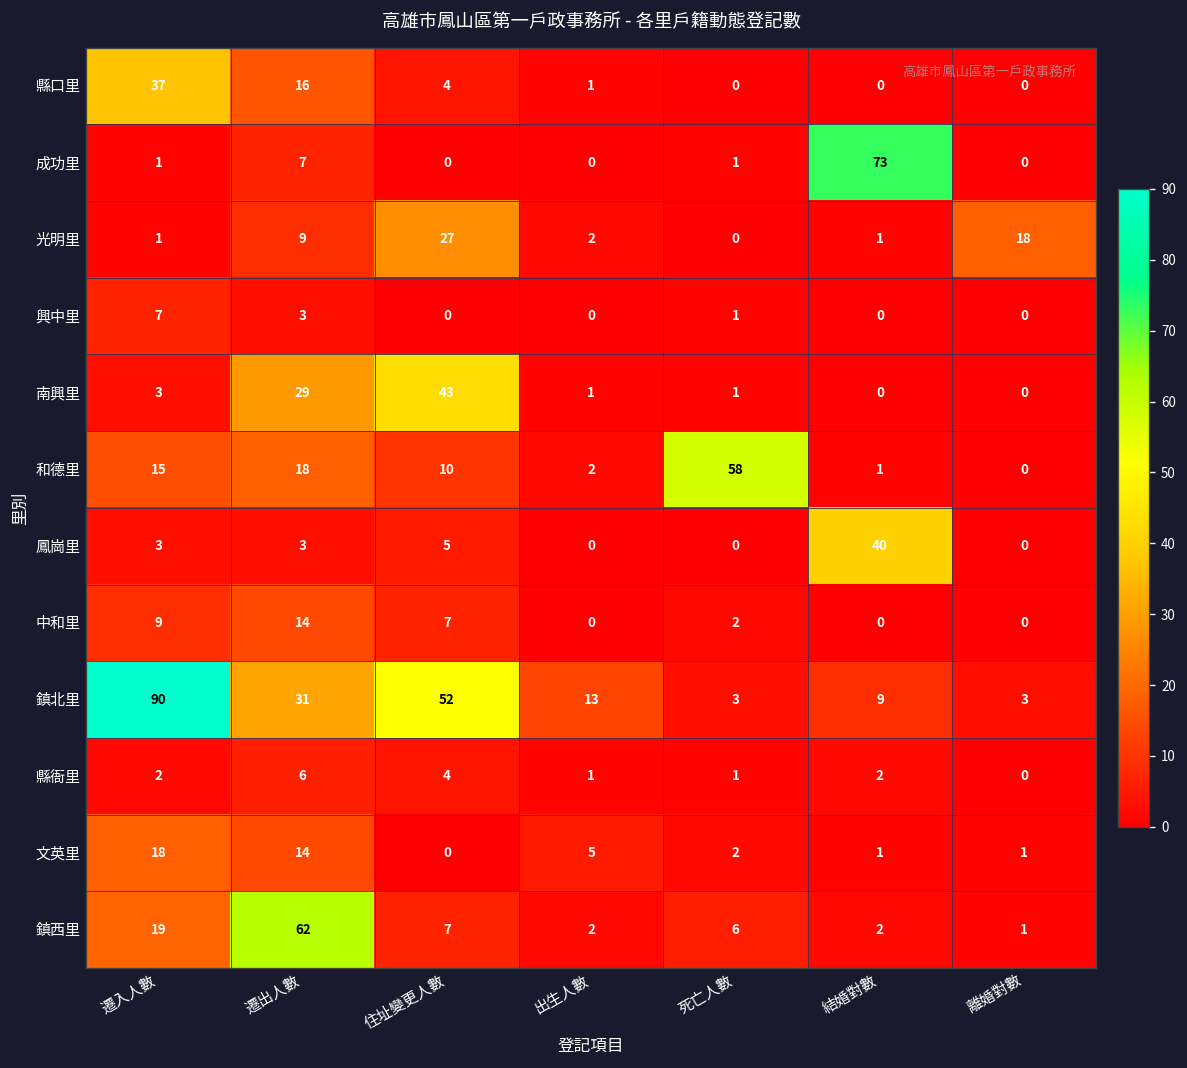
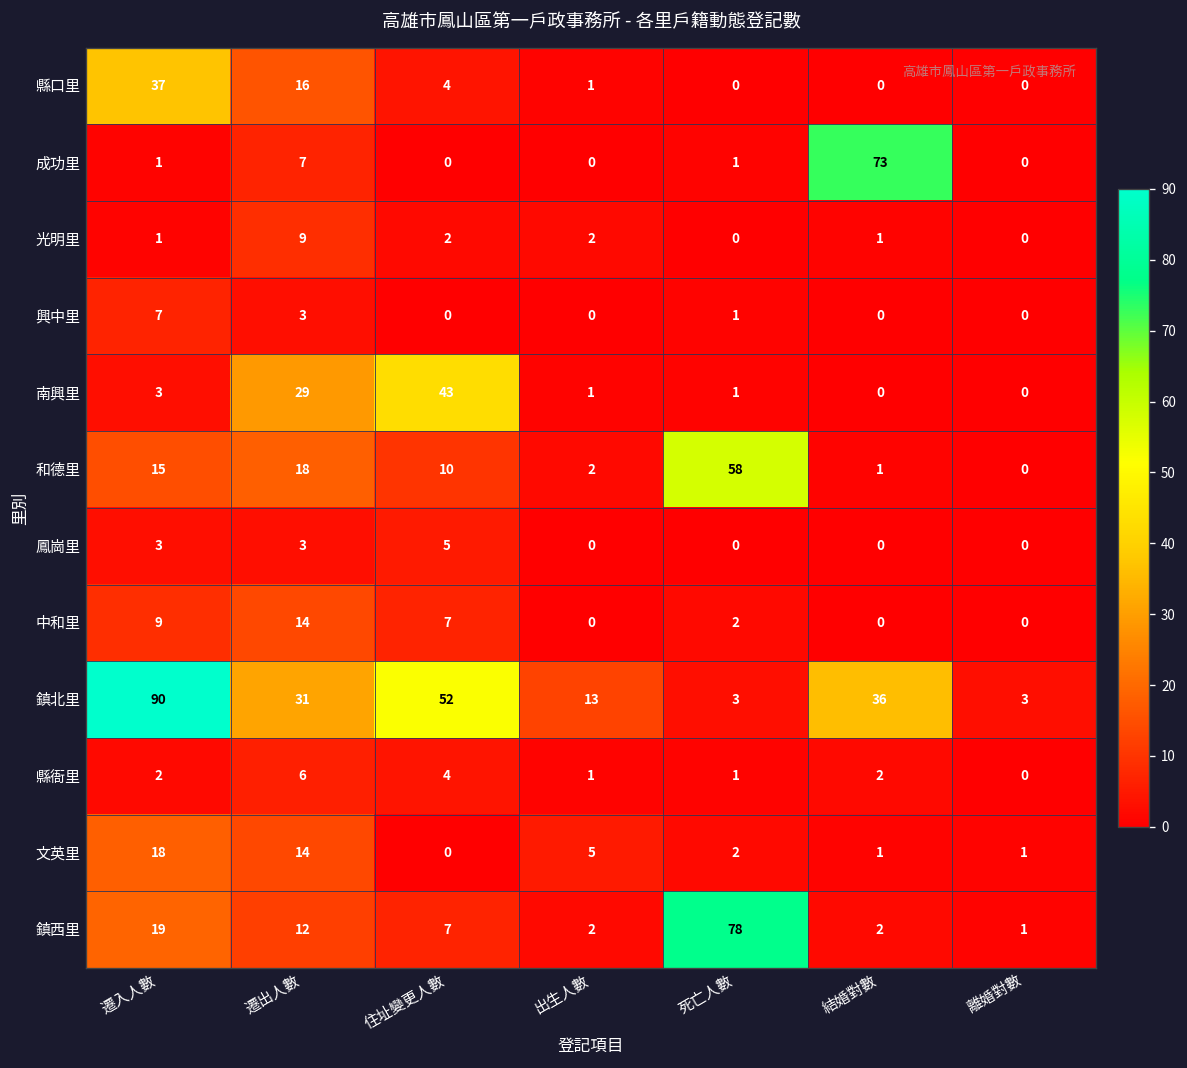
光明里, 住址變更人數: 27 -> 2
光明里, 離婚對數: 18 -> 0
鳳崗里, 結婚對數: 40 -> 0
鎮北里, 結婚對數: 9 -> 36
鎮西里, 遷出人數: 62 -> 12
鎮西里, 死亡人數: 6 -> 78
